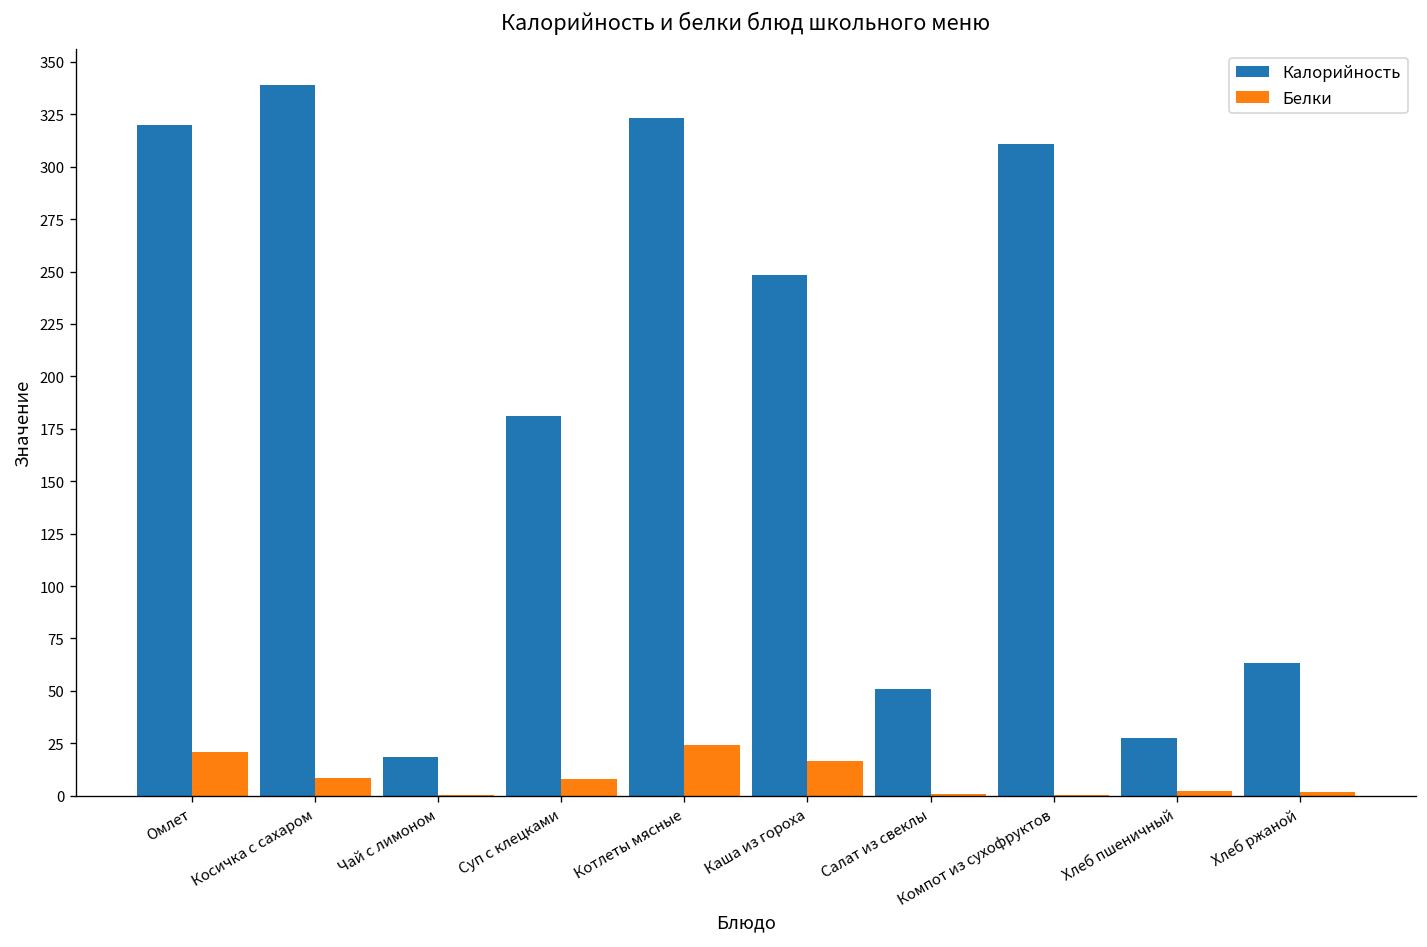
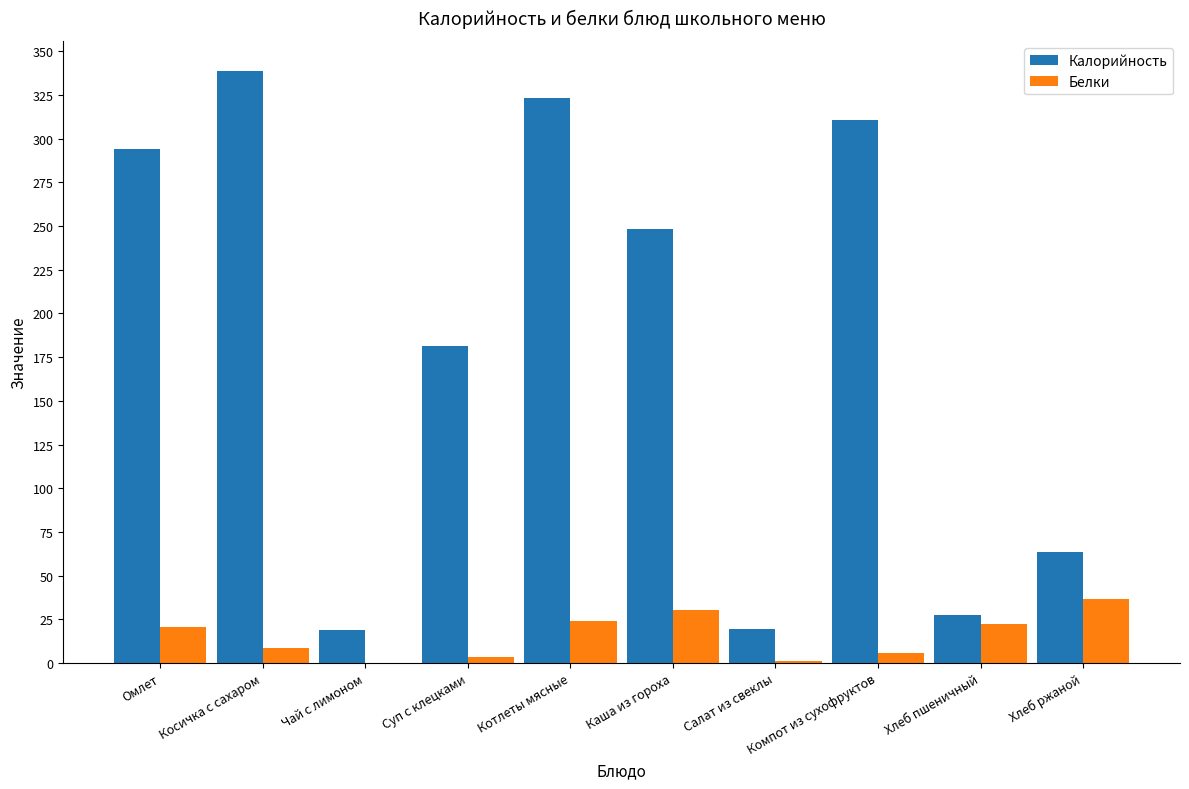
Калорийность, Омлет: 320 -> 294
Белки, Суп с клецками: 8 -> 3
Белки, Каша из гороха: 17 -> 30
Калорийность, Салат из свеклы: 51 -> 19
Белки, Компот из сухофруктов: 1 -> 5
Белки, Хлеб пшеничный: 2 -> 22
Белки, Хлеб ржаной: 2 -> 37
